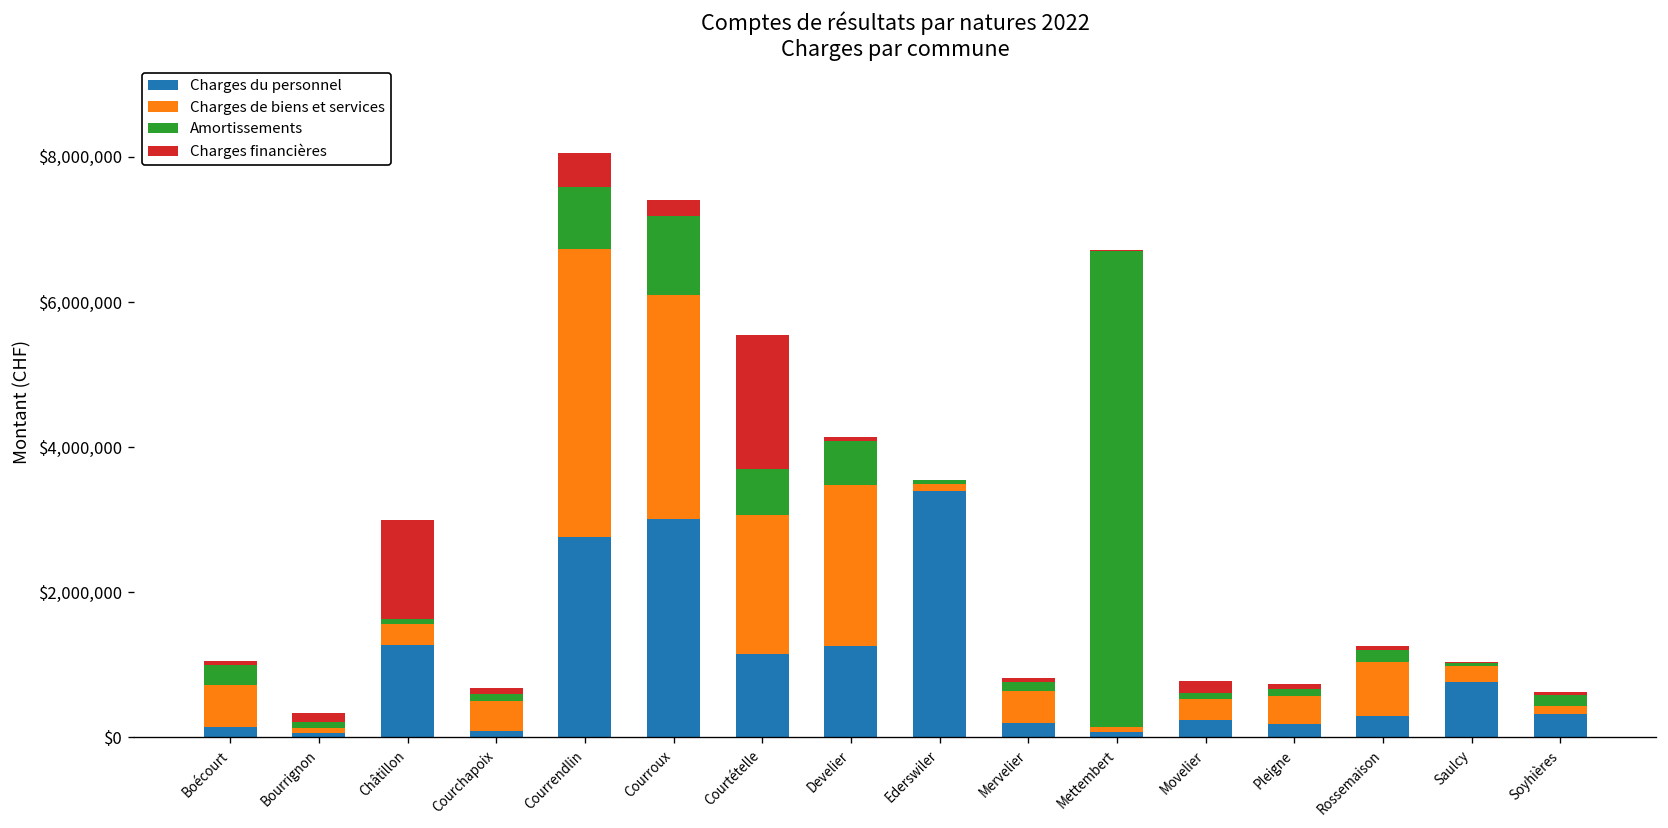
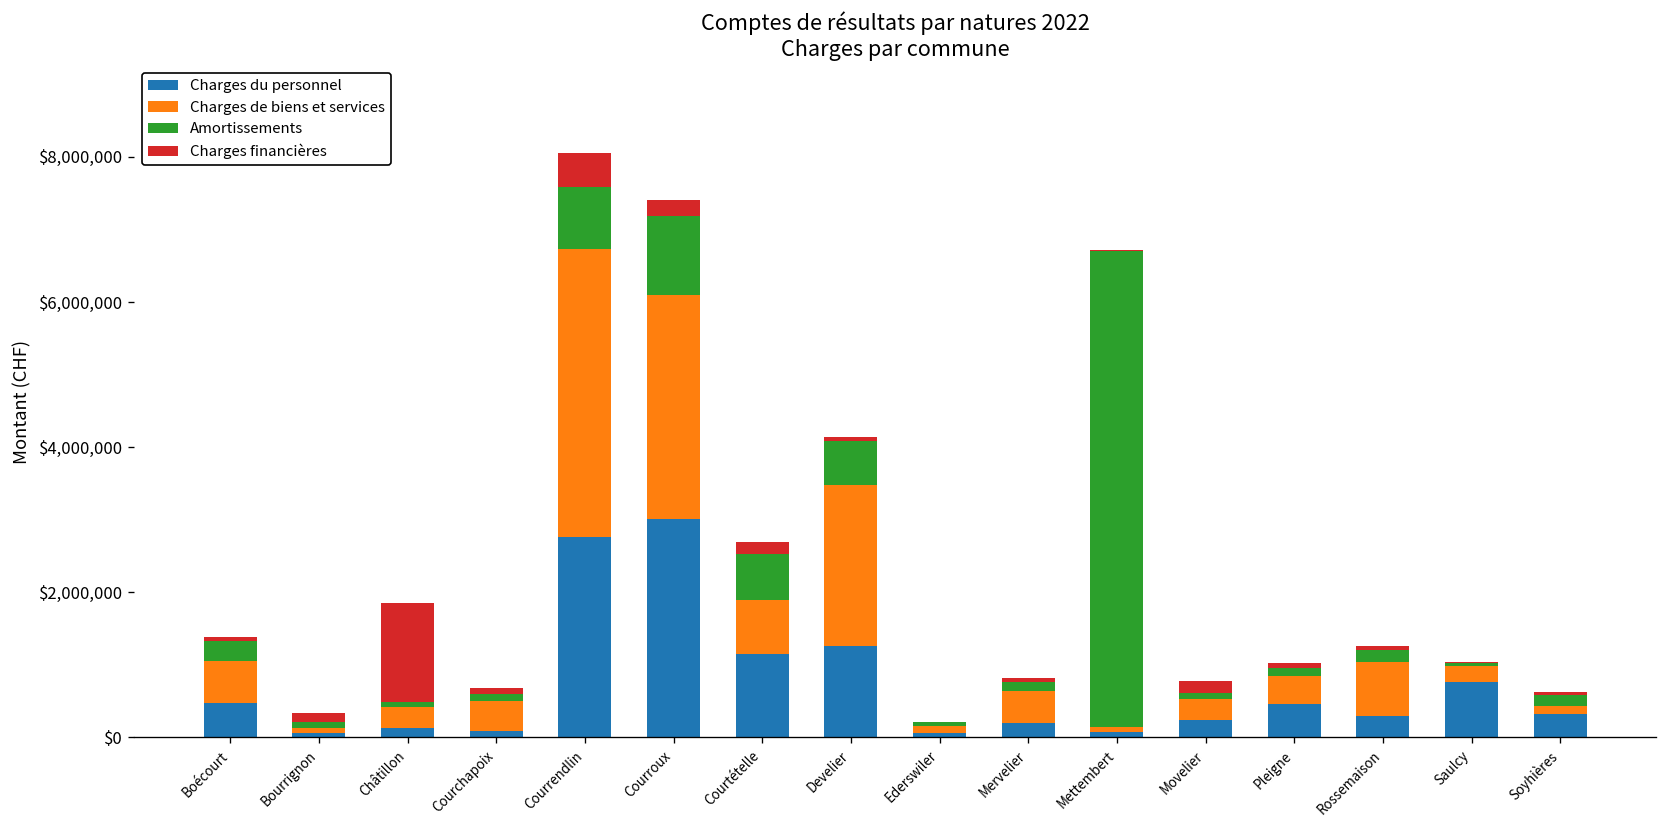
Charges du personnel, Boécourt: $100,000 -> $500,000
Charges du personnel, Châtillon: $1,300,000 -> $100,000
Charges de biens et services, Courtételle: $1,900,000 -> $700,000
Charges financières, Courtételle: $1,900,000 -> $200,000
Charges du personnel, Ederswiler: $3,400,000 -> $100,000
Charges du personnel, Pleigne: $200,000 -> $500,000
